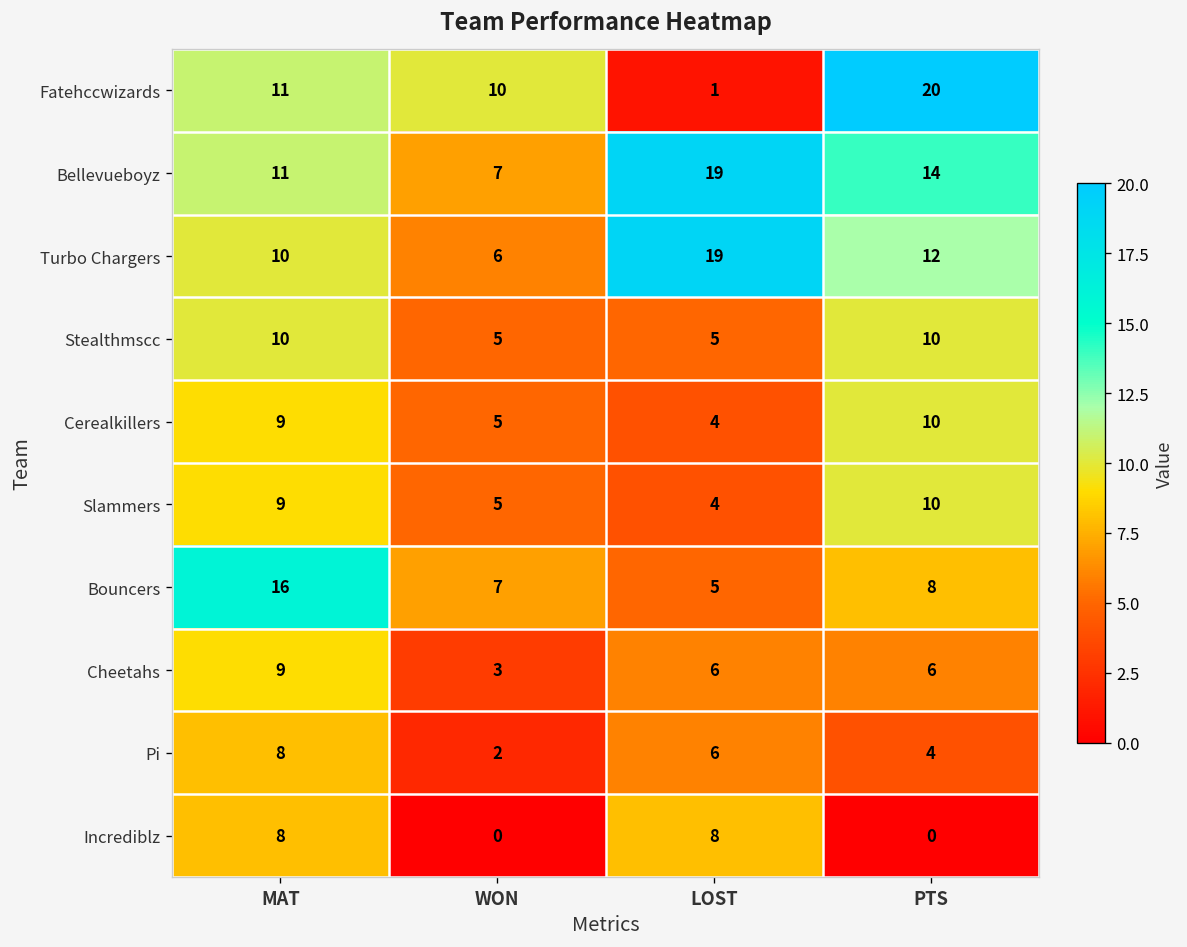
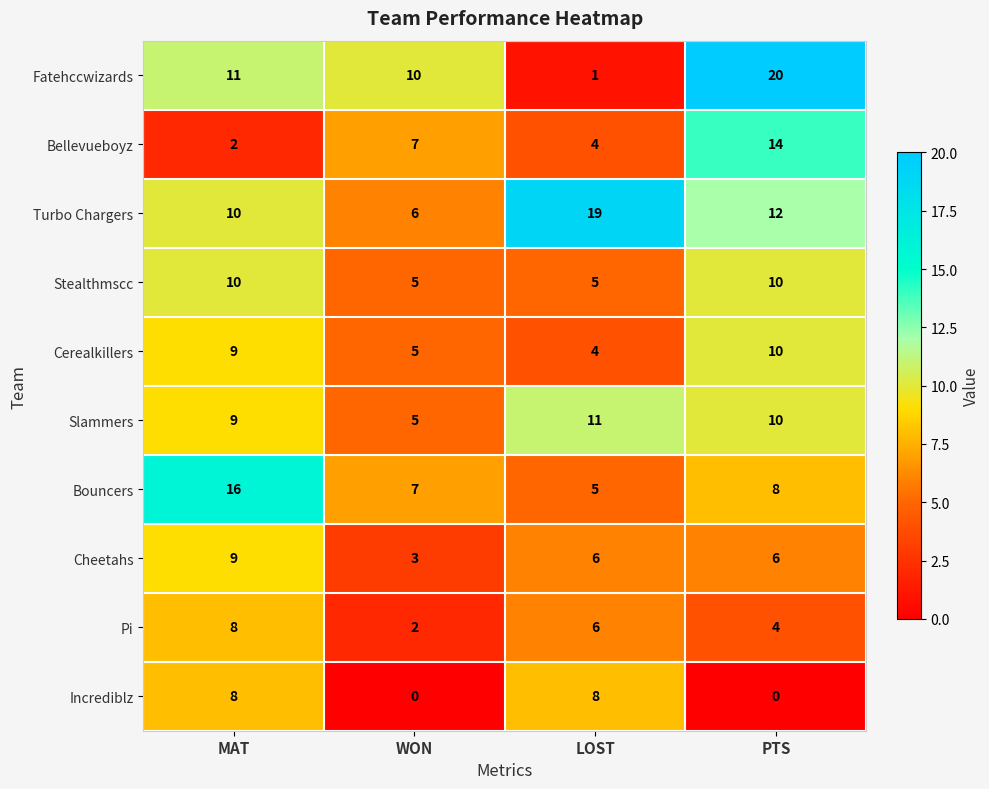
Bellevueboyz, MAT: 11 -> 2
Bellevueboyz, LOST: 19 -> 4
Slammers, LOST: 4 -> 11
